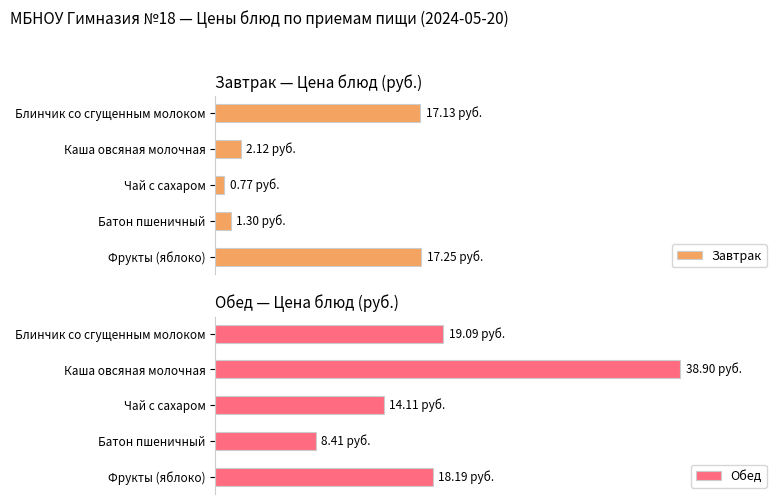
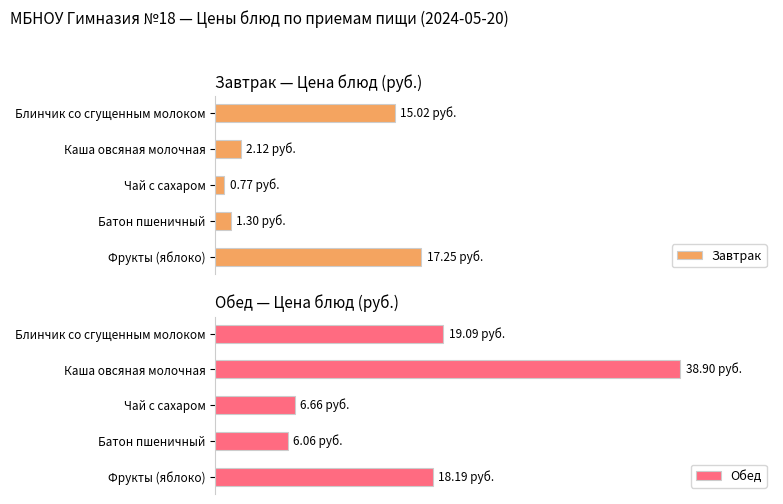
Завтрак — Цена блюд (руб.), Блинчик со сгущенным молоком: 17.13 -> 15.02
Обед — Цена блюд (руб.), Чай с сахаром: 14.11 -> 6.66
Обед — Цена блюд (руб.), Батон пшеничный: 8.41 -> 6.06
